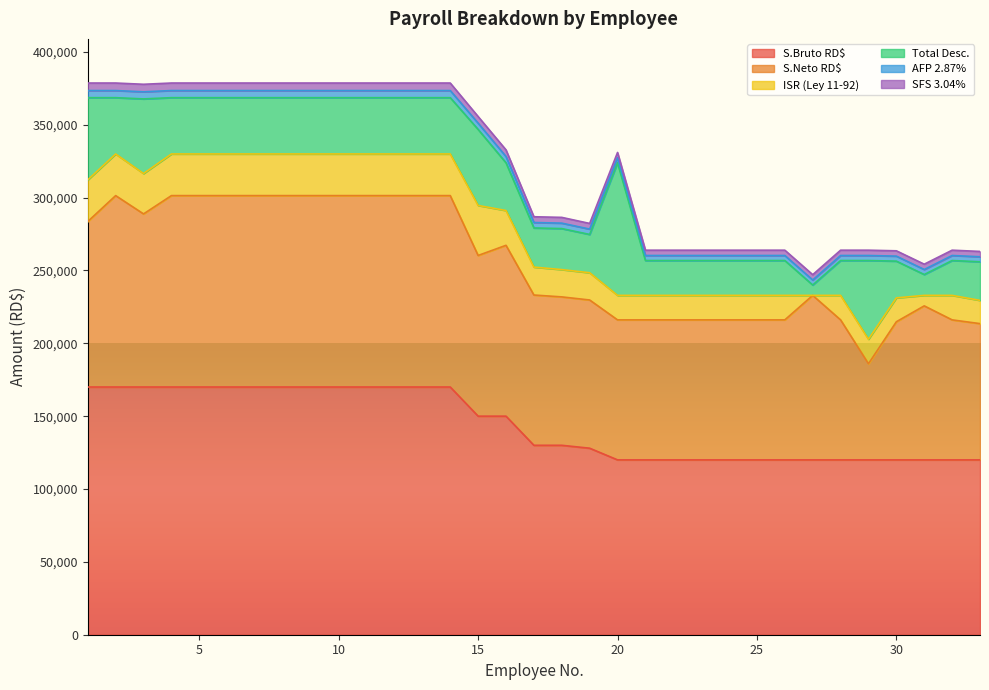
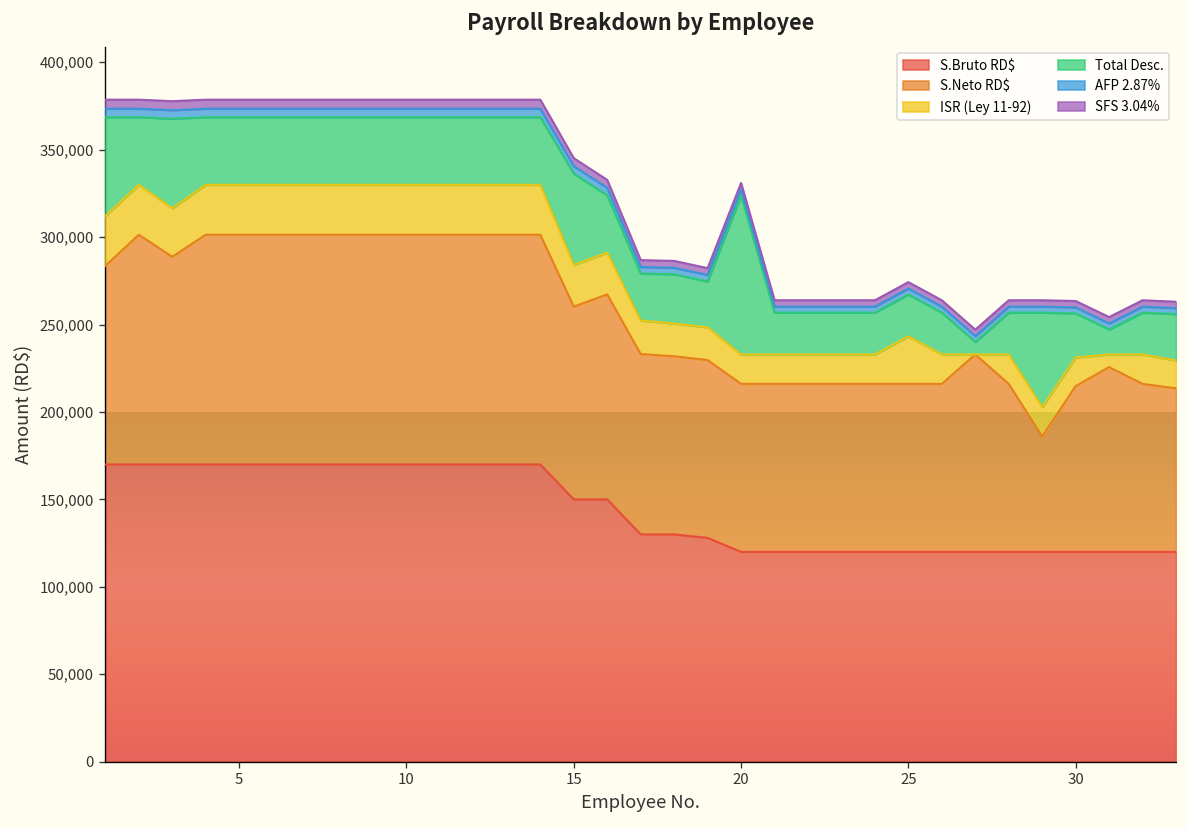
ISR (Ley 11-92), 15: 34,000 -> 24,000
ISR (Ley 11-92), 25: 17,000 -> 27,000
